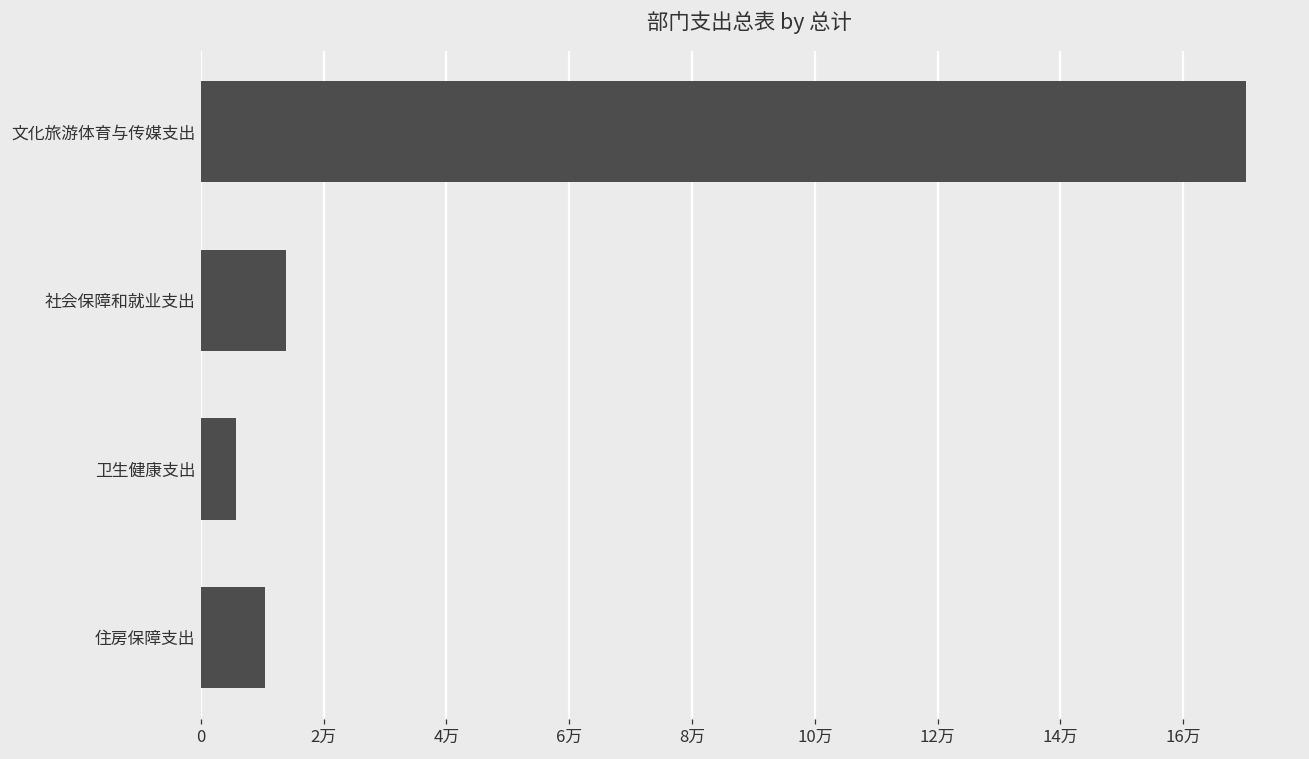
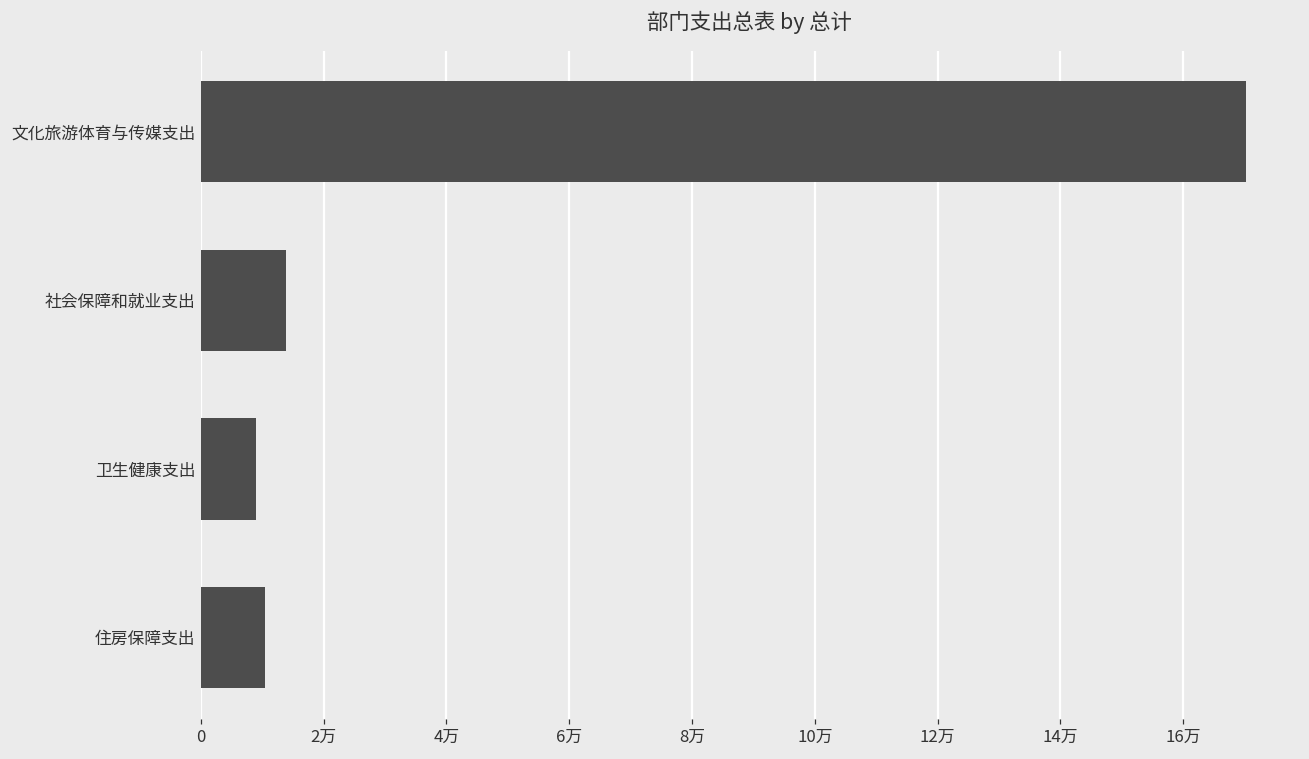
卫生健康支出: 0.6万 -> 0.9万
